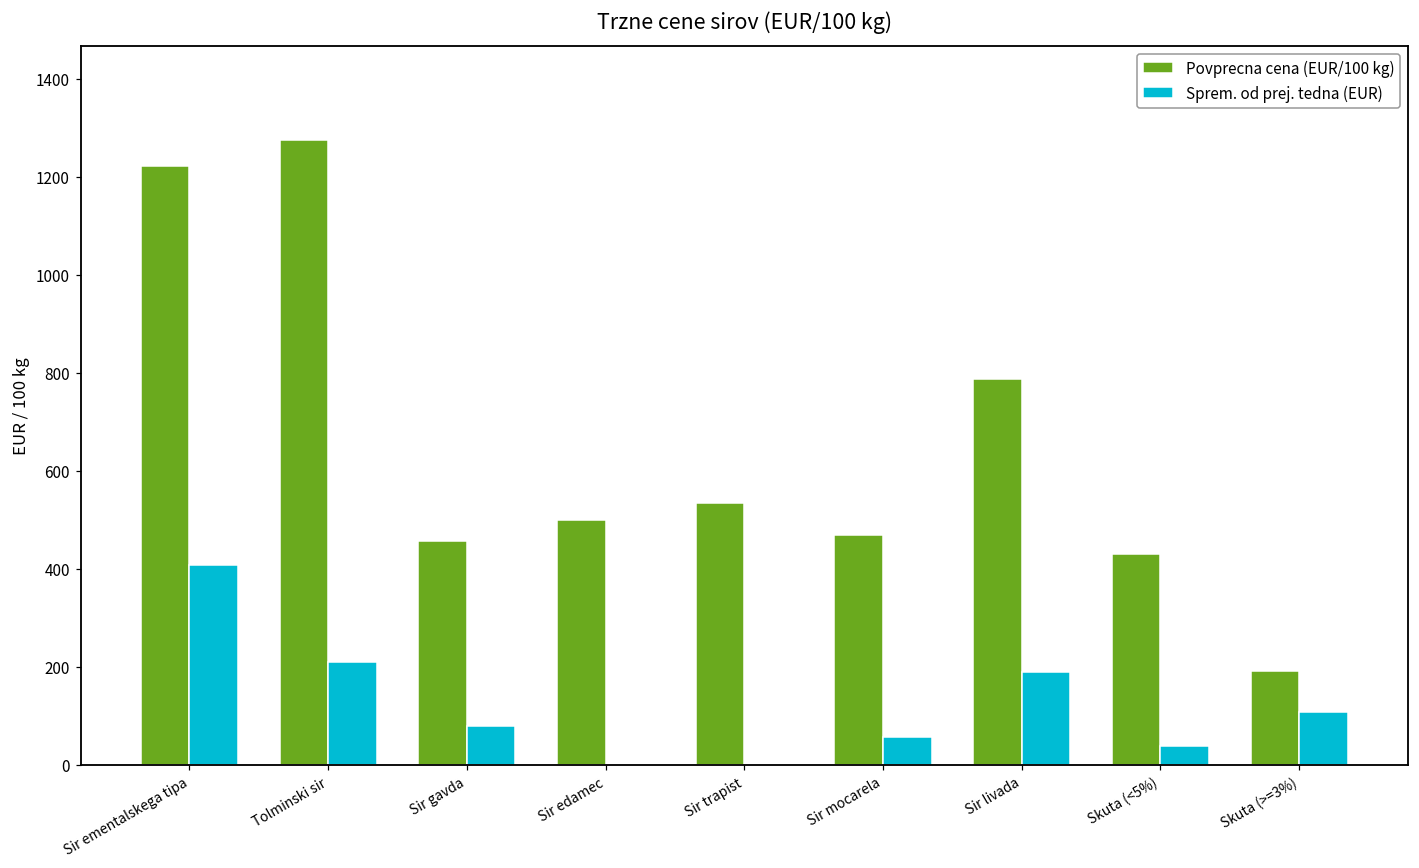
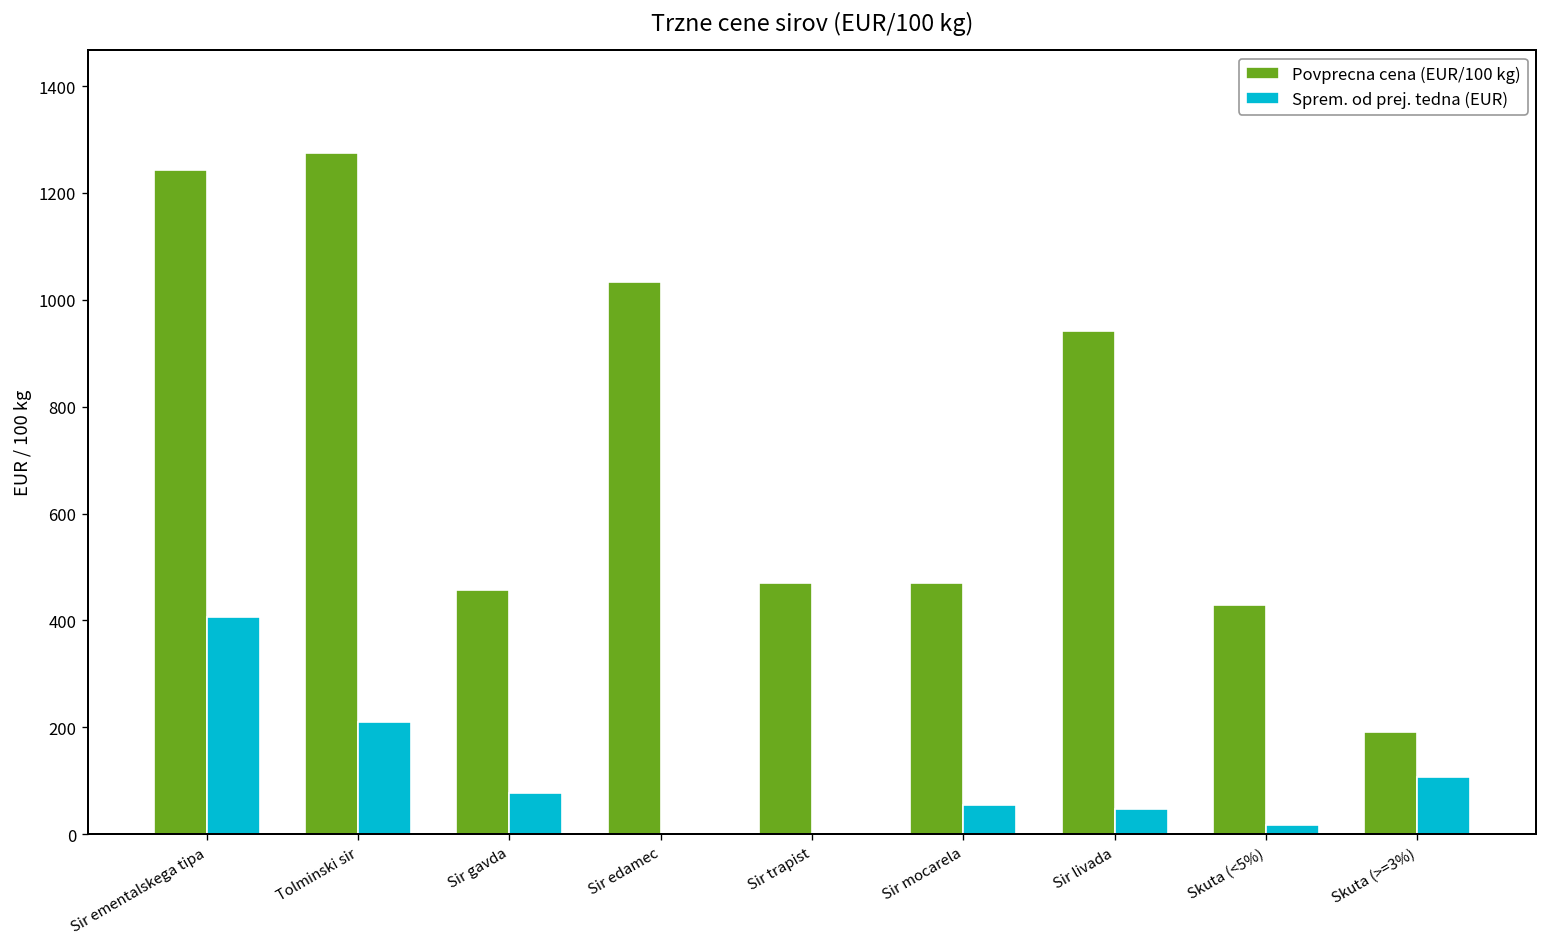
Povprecna cena (EUR/100 kg), Sir ementalskega tipa: 1220 -> 1240
Povprecna cena (EUR/100 kg), Sir edamec: 500 -> 1030
Povprecna cena (EUR/100 kg), Sir trapist: 530 -> 470
Povprecna cena (EUR/100 kg), Sir livada: 790 -> 940
Sprem. od prej. tedna (EUR), Sir livada: 190 -> 50
Sprem. od prej. tedna (EUR), Skuta (<5%): 40 -> 20
